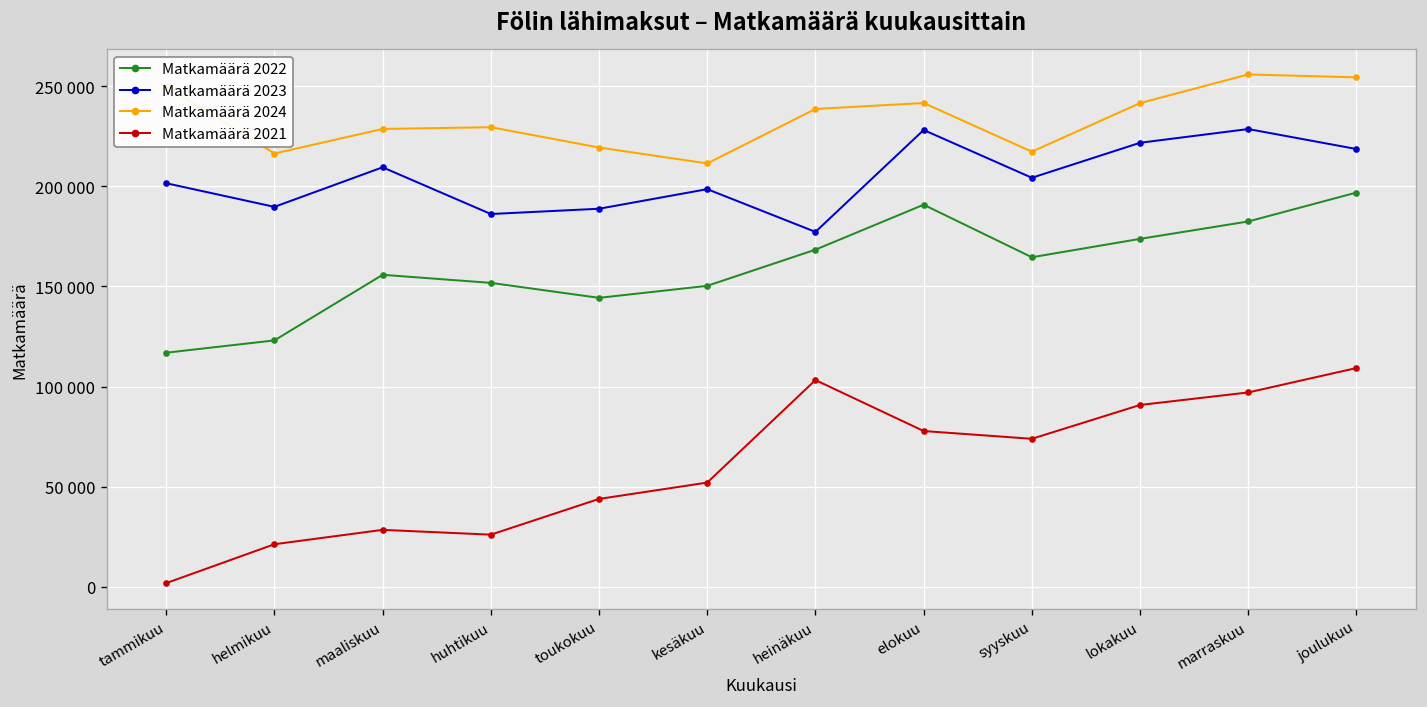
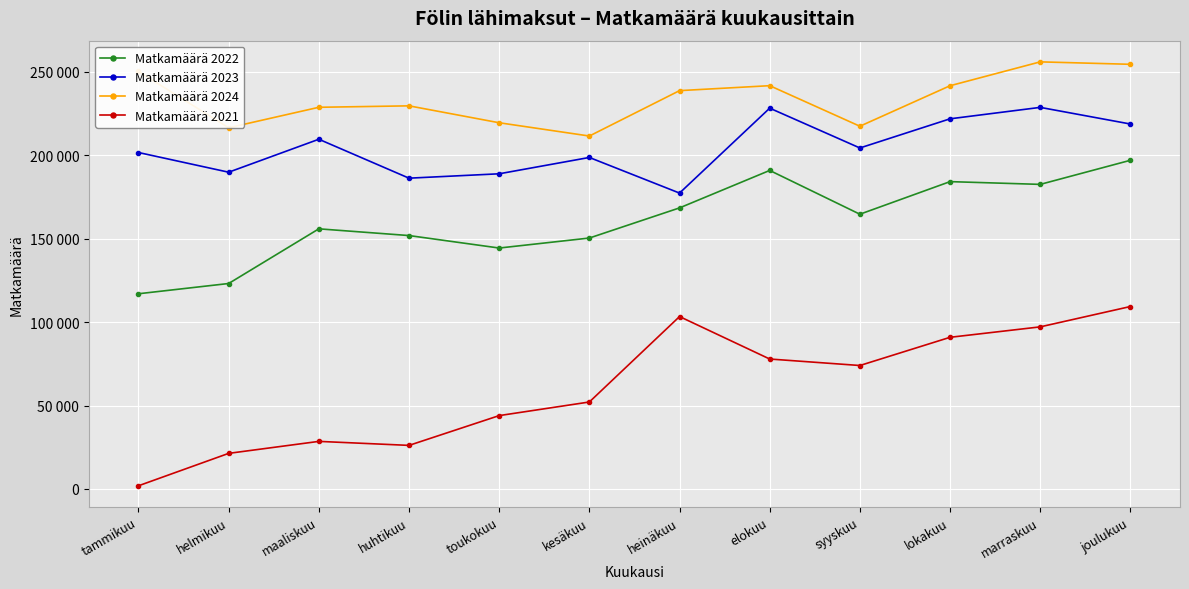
Matkamäärä 2022, lokakuu: 174000 -> 184000
